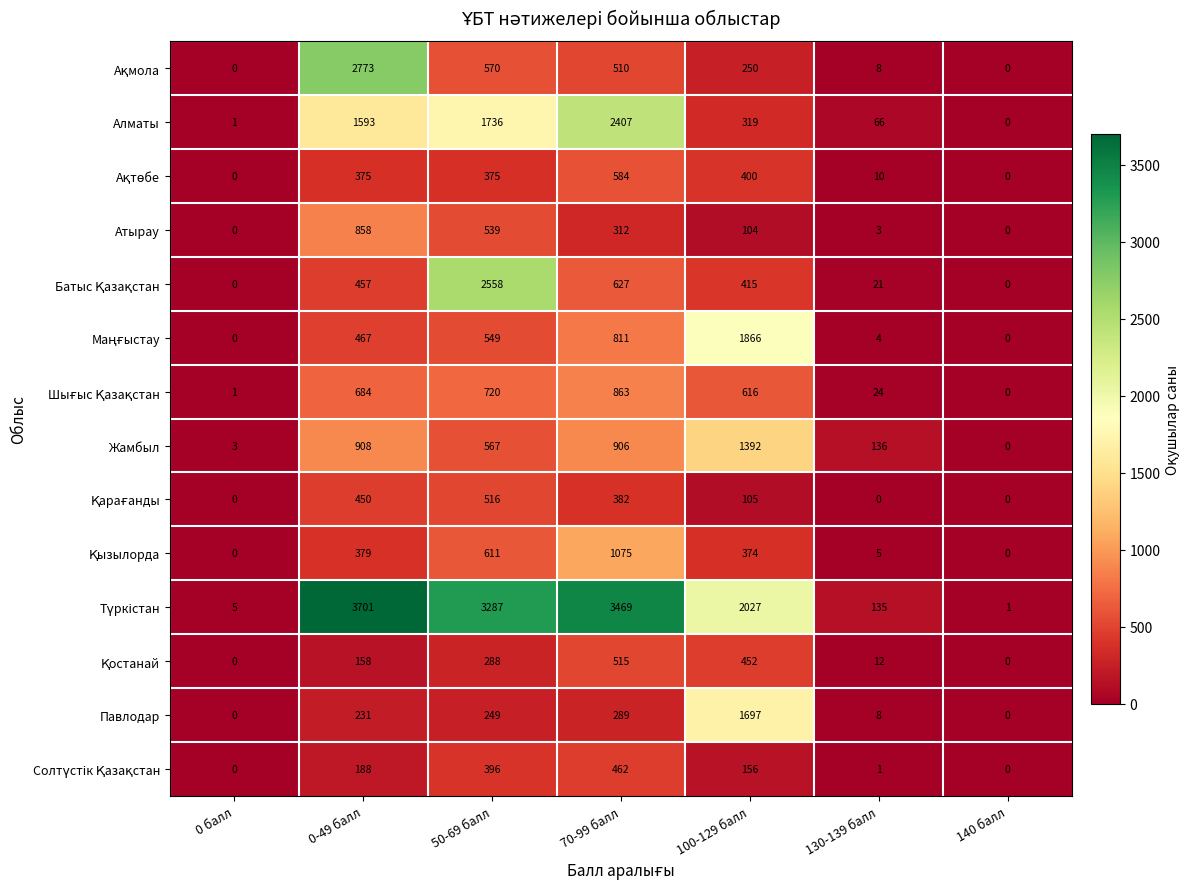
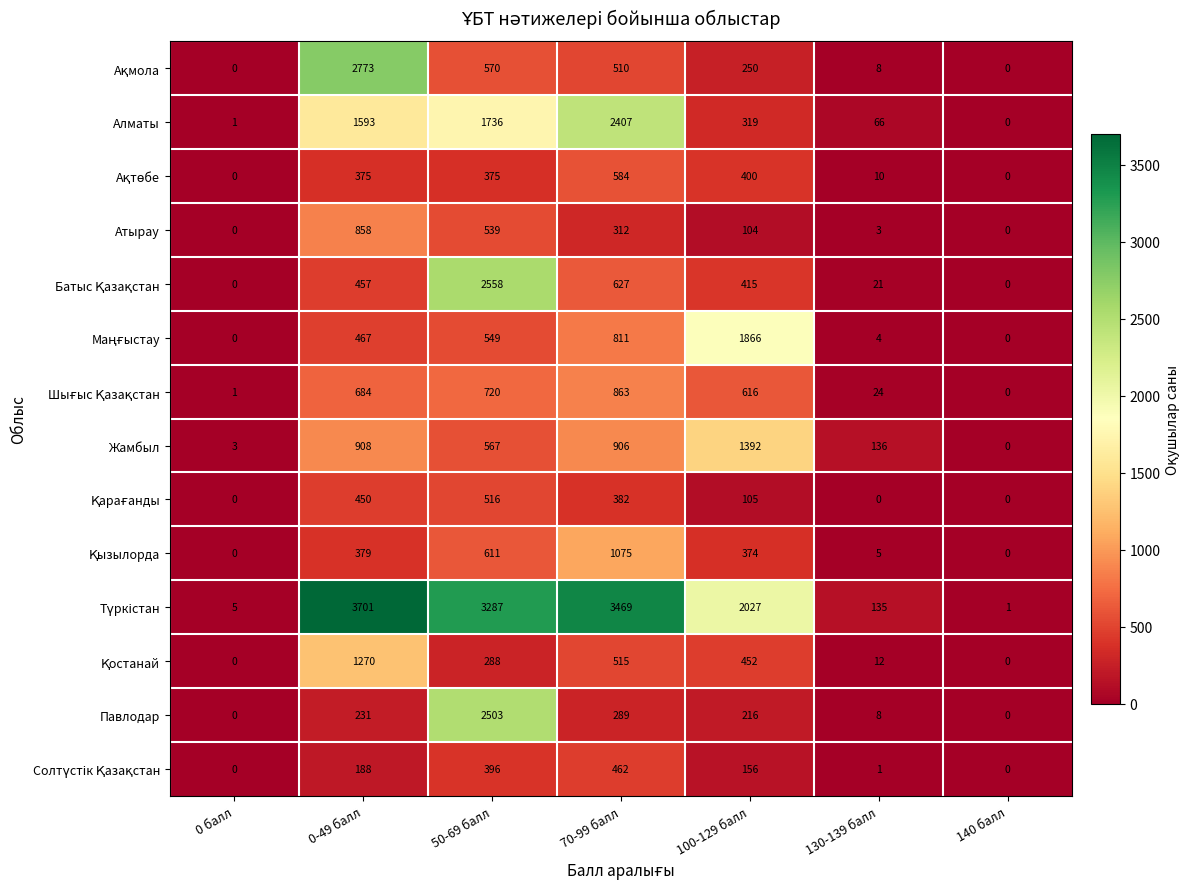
Қостанай, 0-49 балл: 158 -> 1270
Павлодар, 50-69 балл: 249 -> 2503
Павлодар, 100-129 балл: 1697 -> 216
